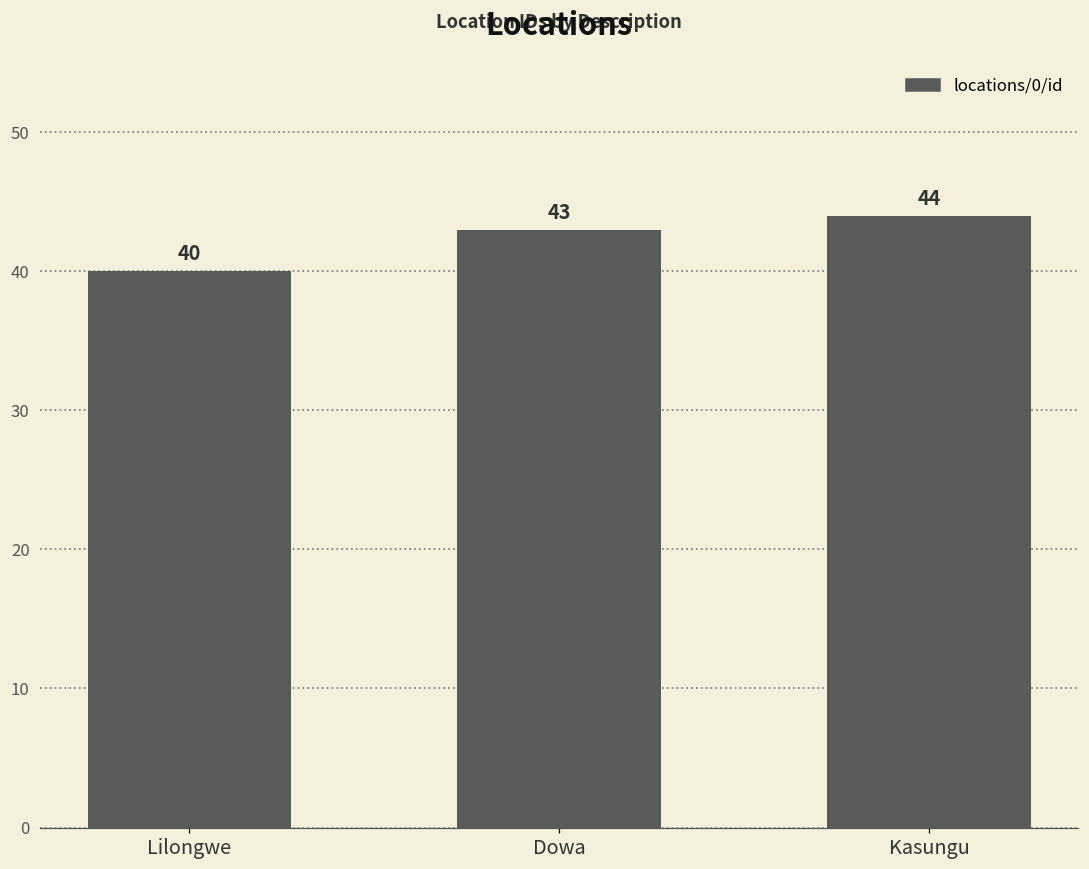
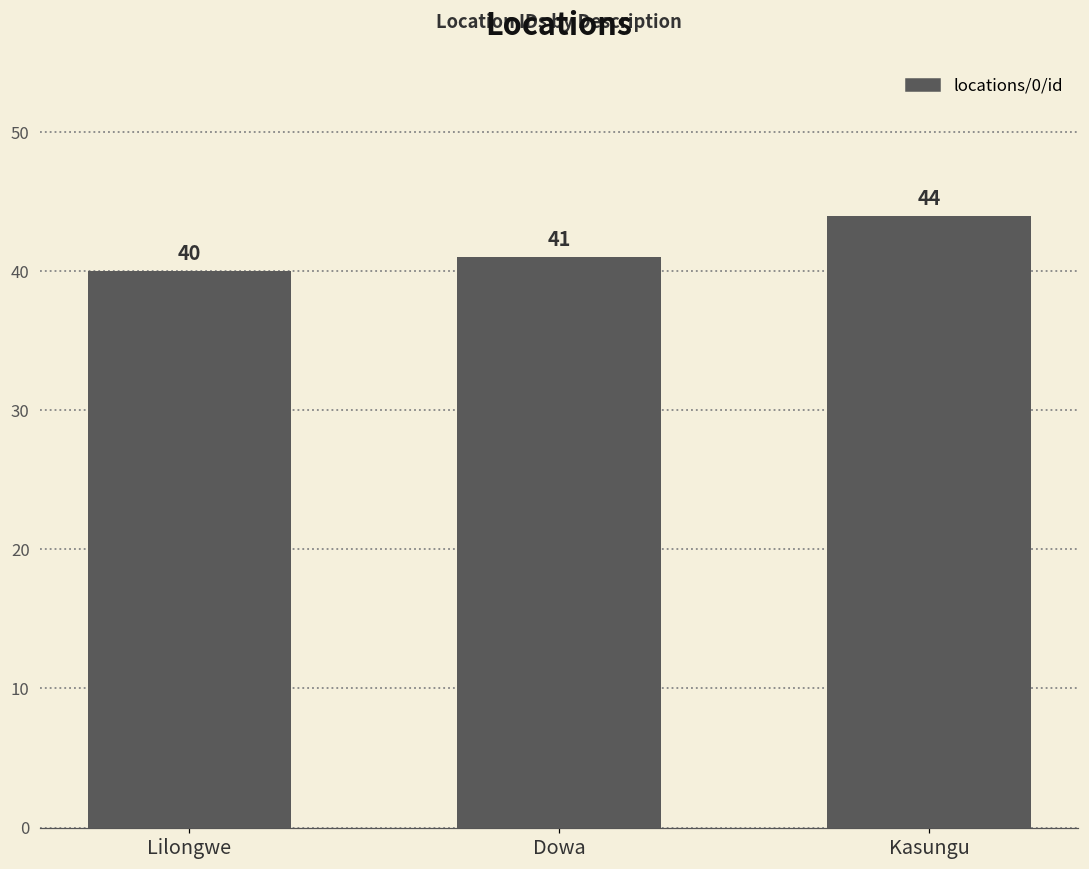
Dowa: 43 -> 41
